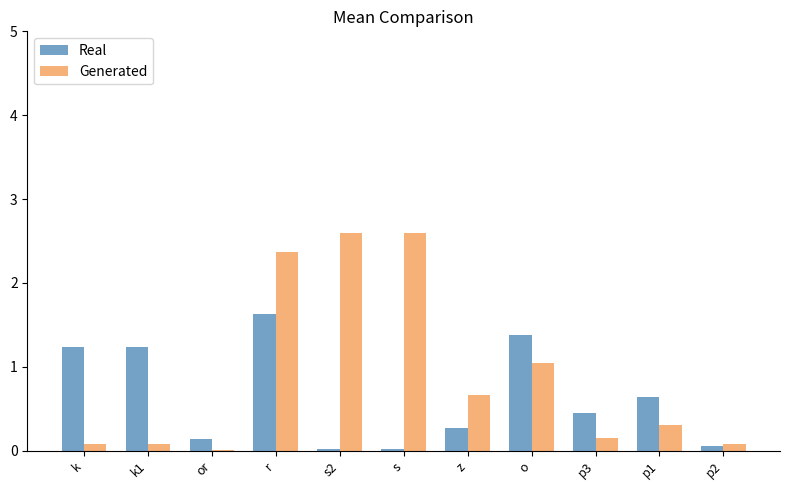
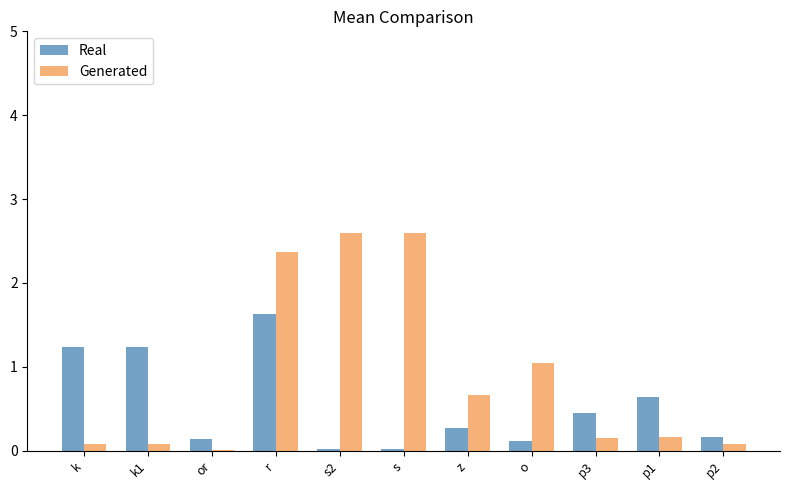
Real, o: 1.4 -> 0.1
Generated, p1: 0.3 -> 0.2
Real, p2: 0.1 -> 0.2
